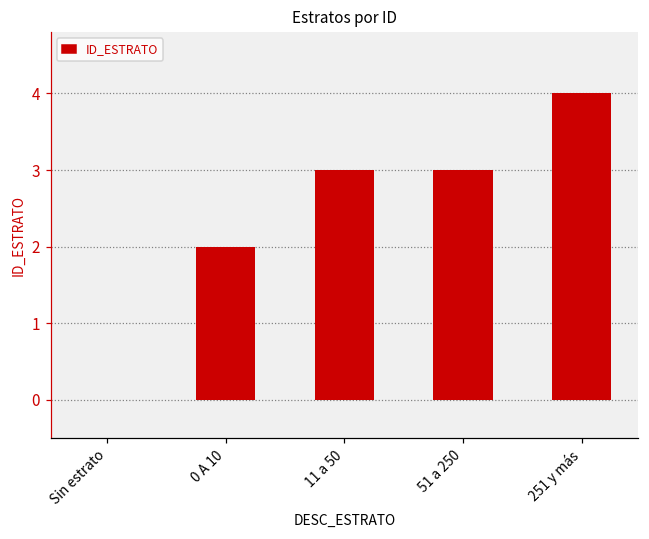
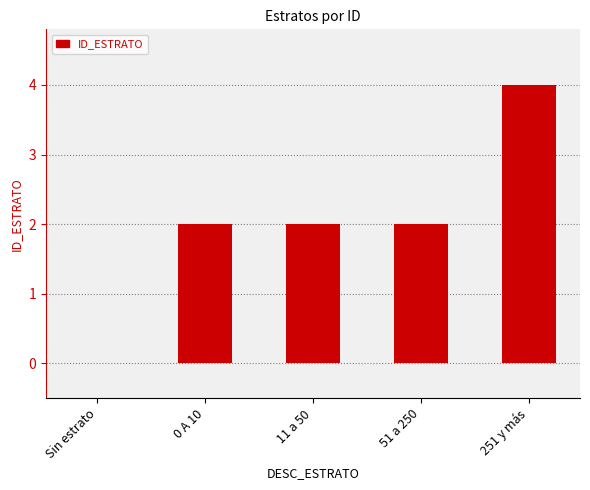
11 a 50: 3 -> 2
51 a 250: 3 -> 2
